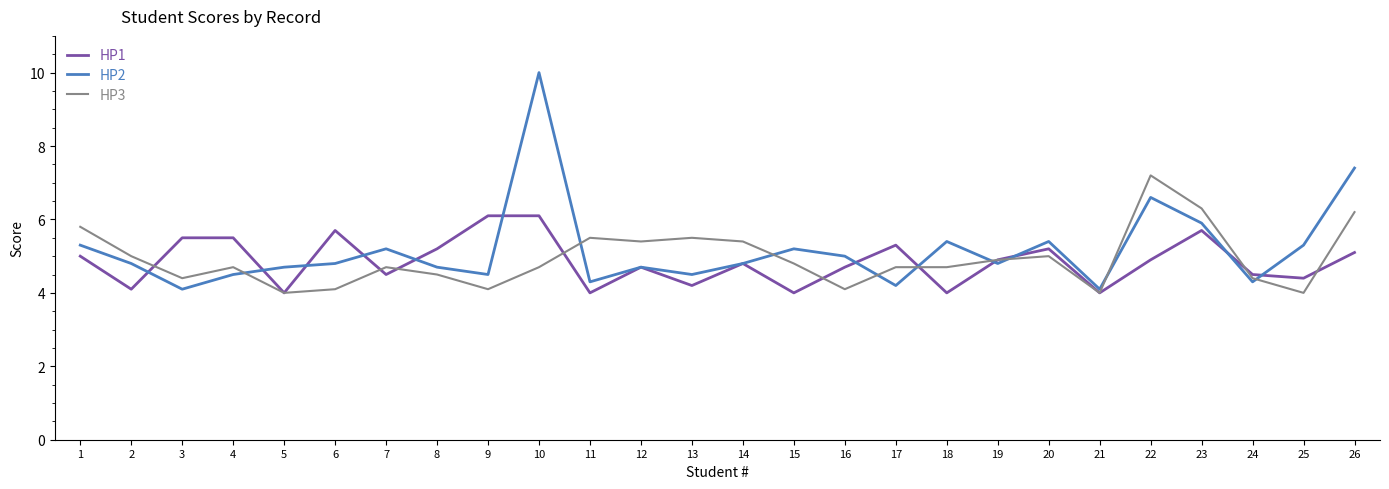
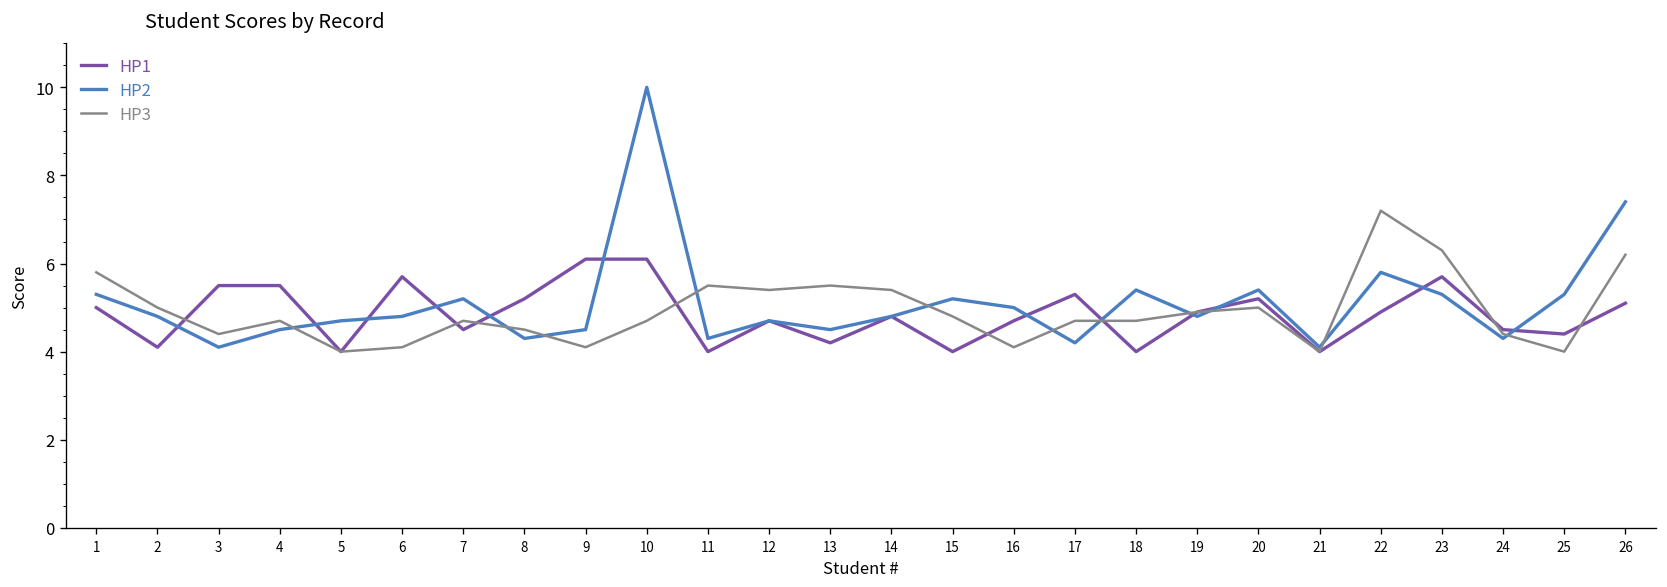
HP2, 8: 4.7 -> 4.3
HP2, 22: 6.6 -> 5.8
HP2, 23: 5.9 -> 5.3
